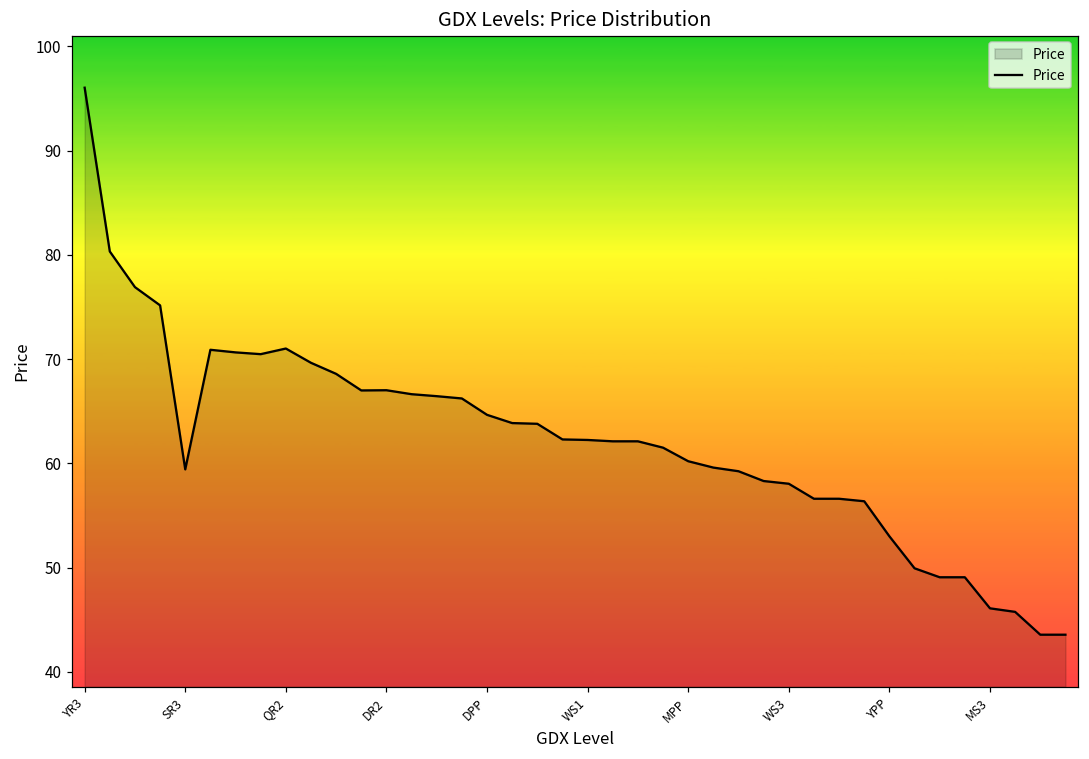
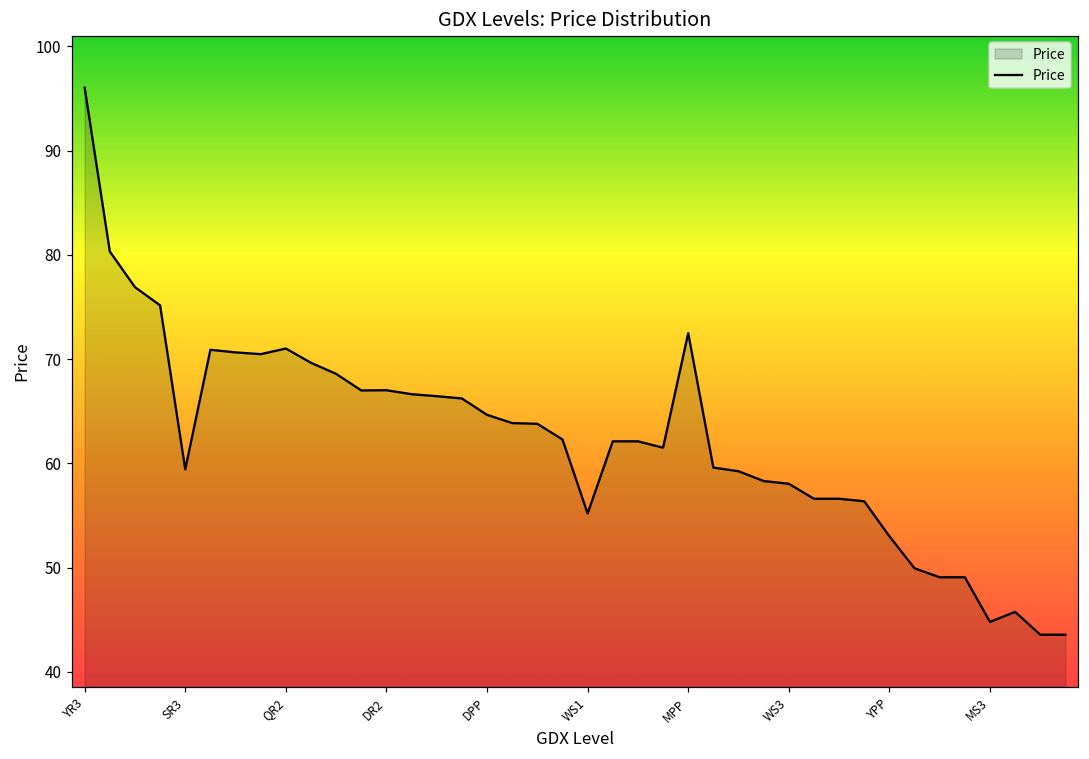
WS1: 62 -> 55
MPP: 60 -> 72
MS3: 46 -> 45
